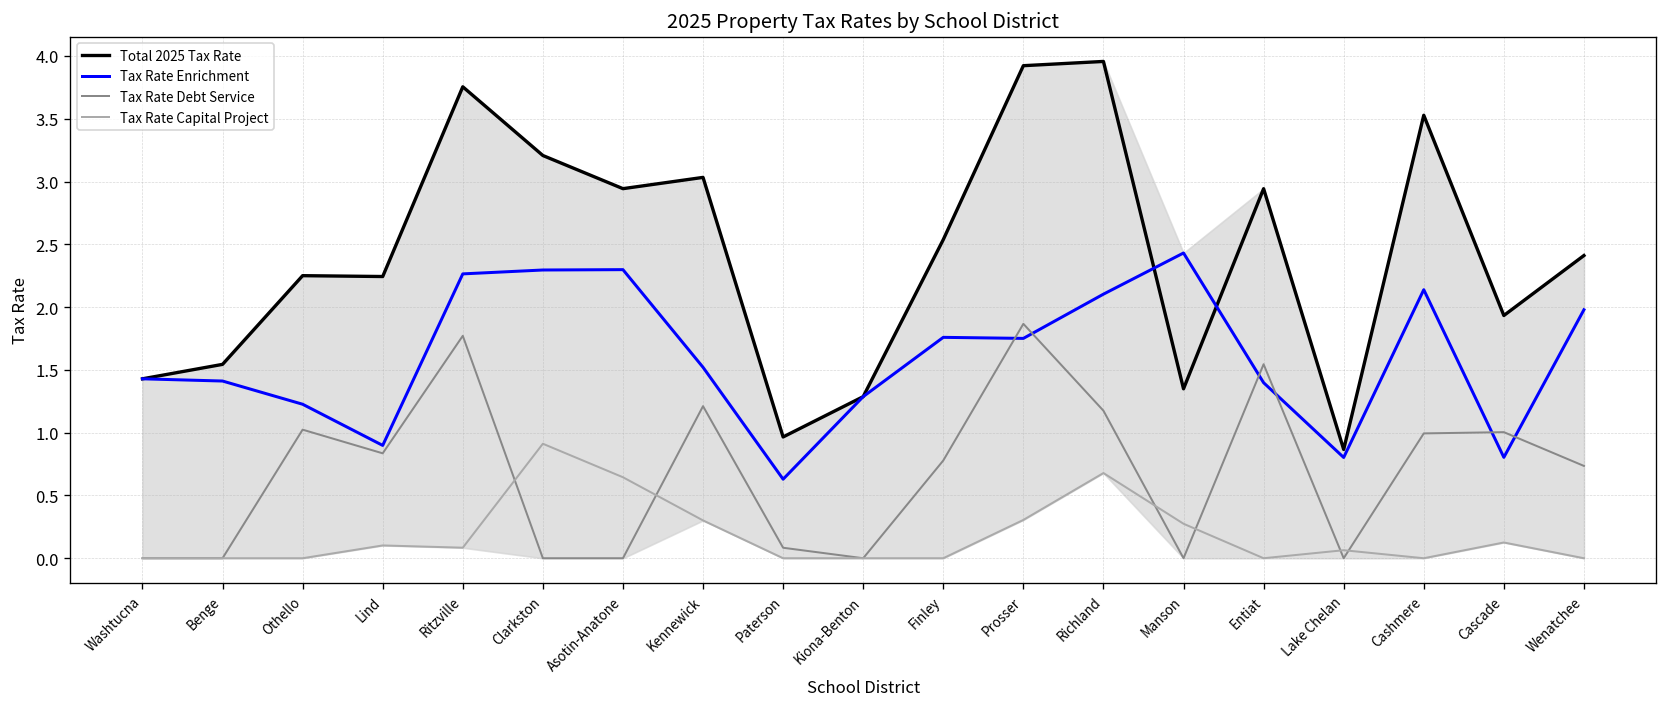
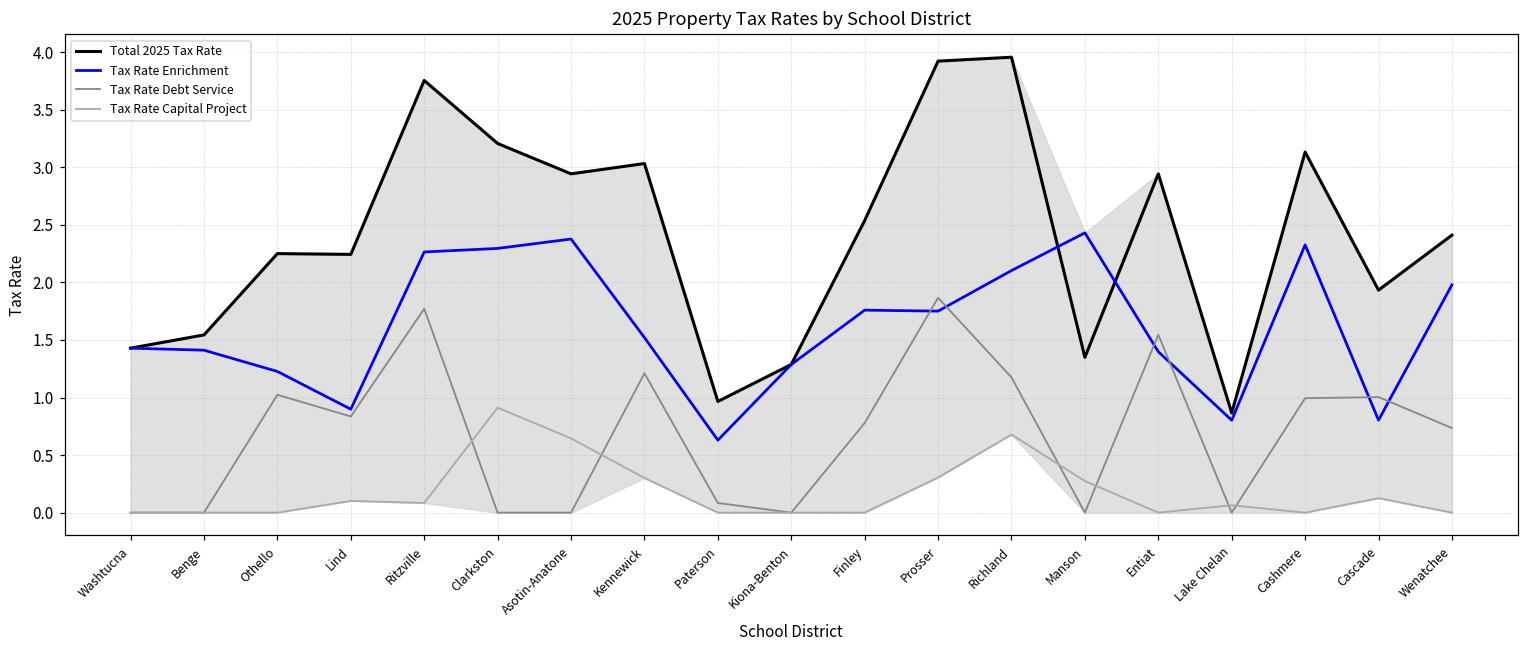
Tax Rate Enrichment, Asotin-Anatone: 2.30 -> 2.38
Total 2025 Tax Rate, Cashmere: 3.53 -> 3.13
Tax Rate Enrichment, Cashmere: 2.14 -> 2.33
